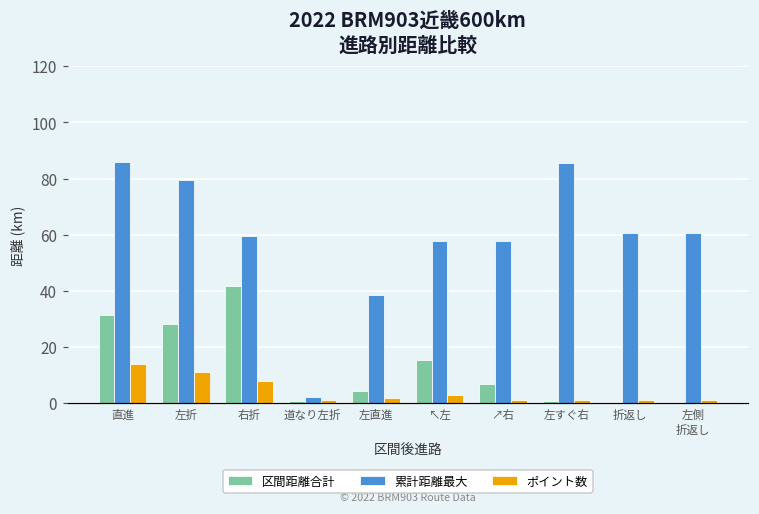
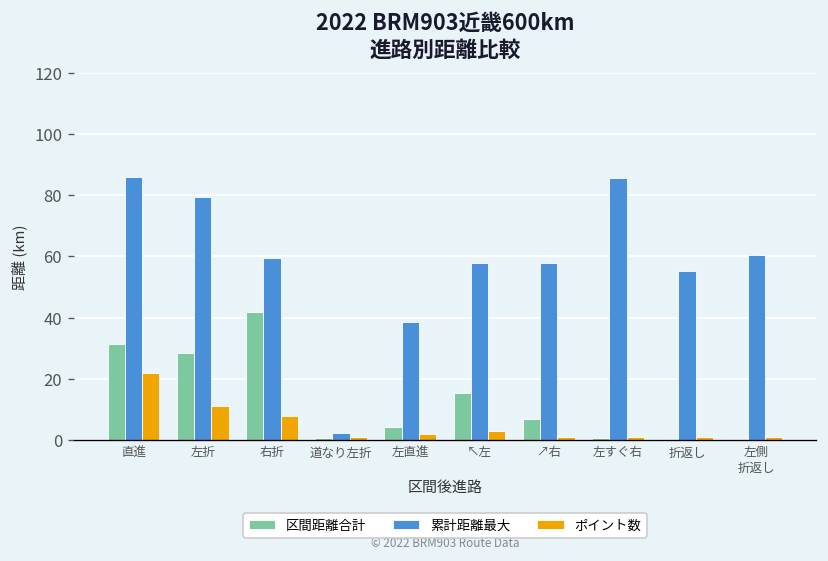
ポイント数, 直進: 14 -> 22
累計距離最大, 折返し: 61 -> 55
